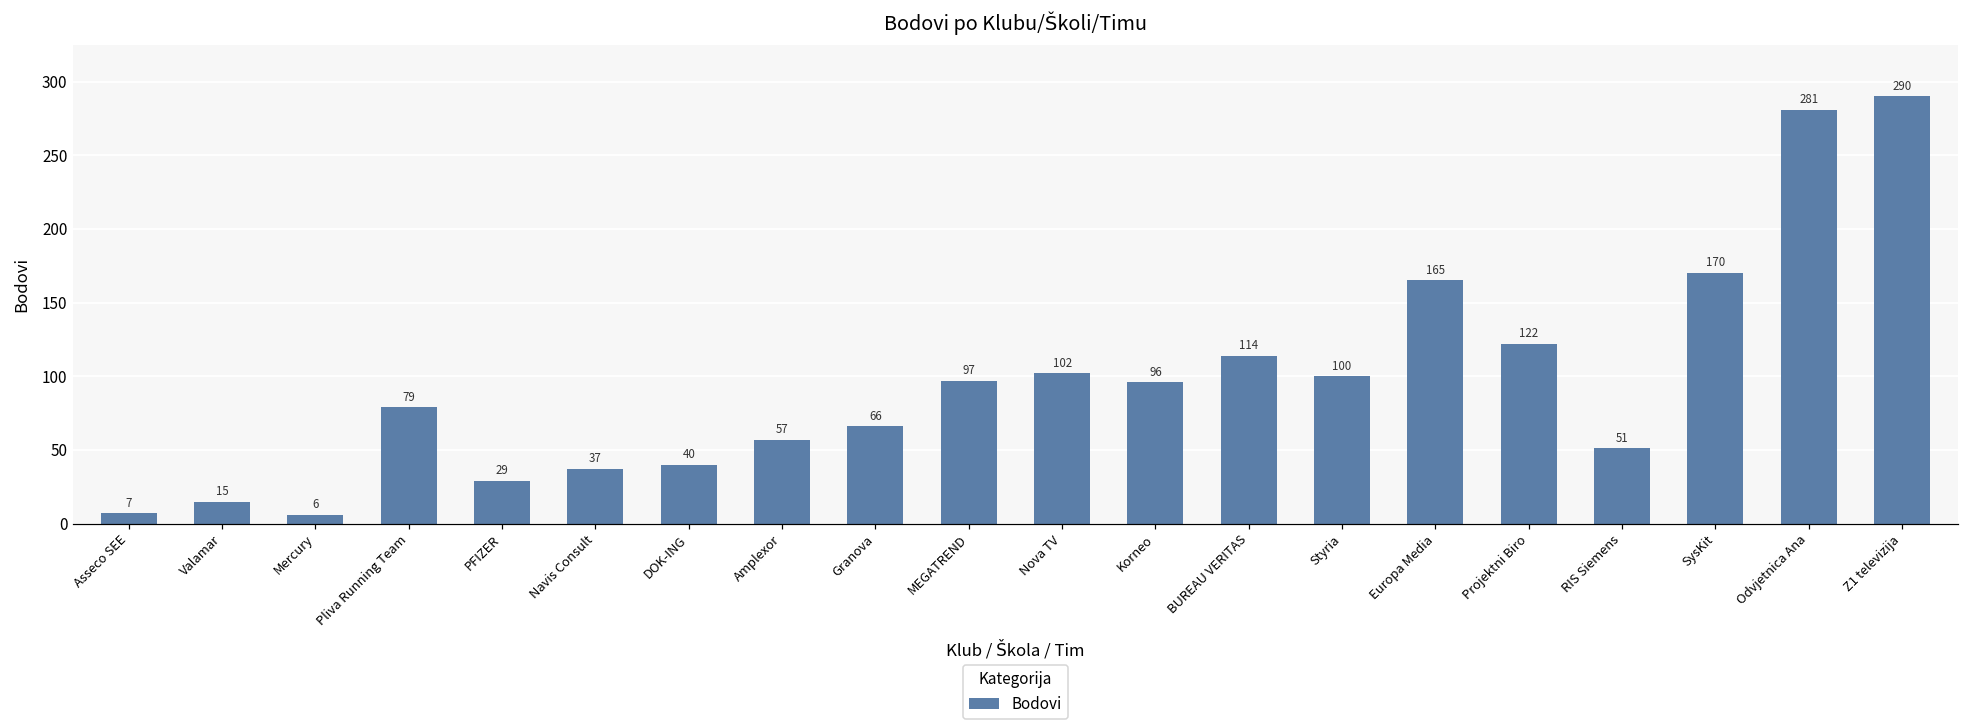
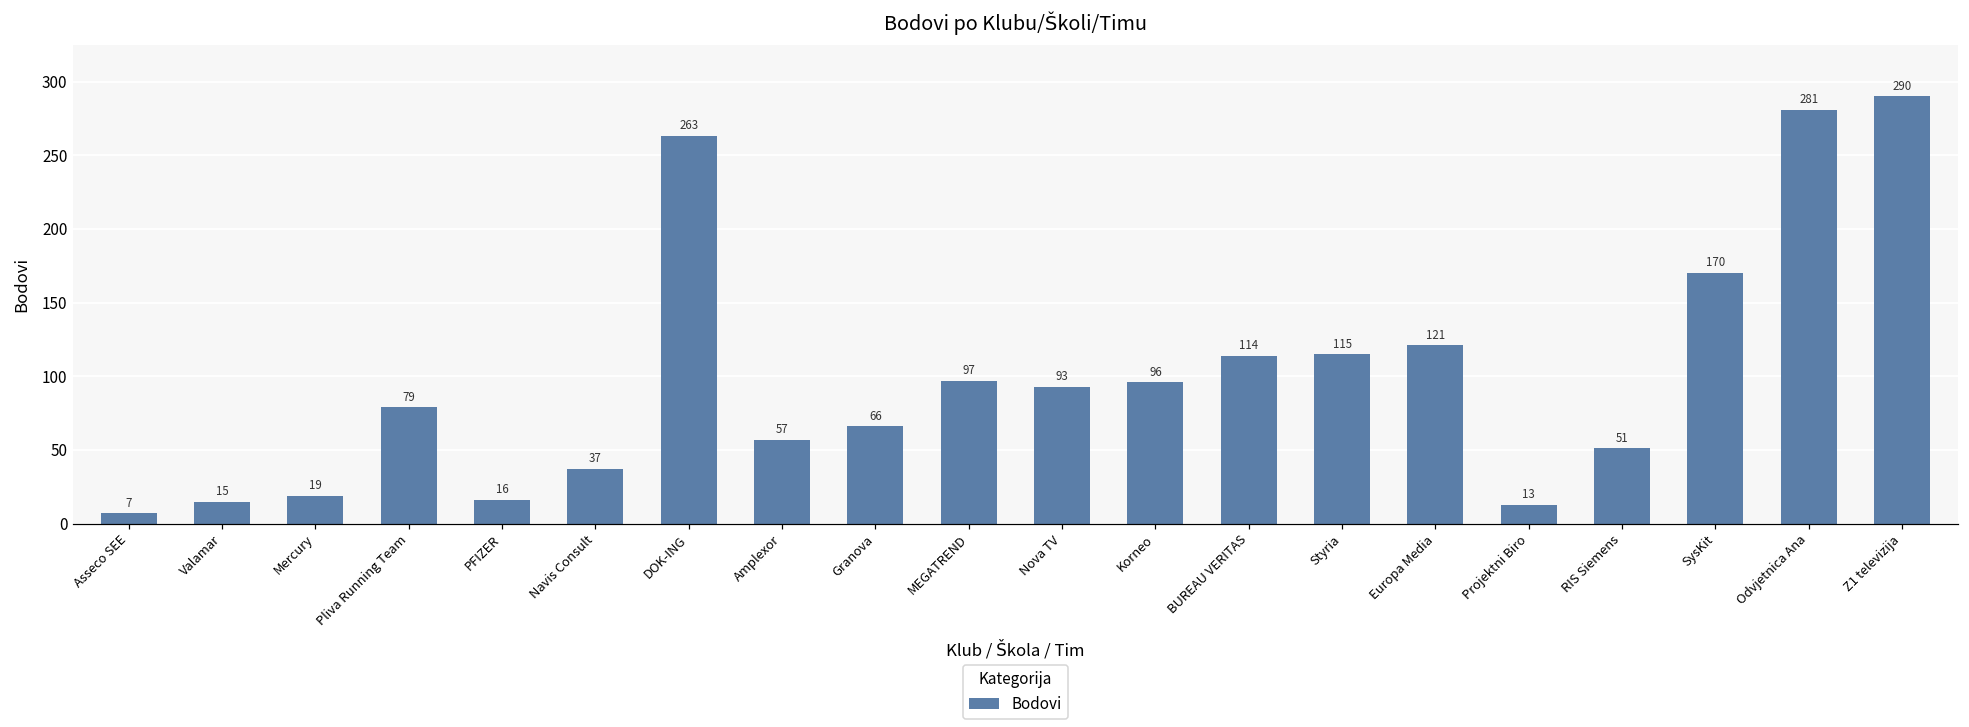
Mercury: 6 -> 19
PFIZER: 29 -> 16
DOK-ING: 40 -> 263
Nova TV: 102 -> 93
Styria: 100 -> 115
Europa Media: 165 -> 121
Projektni Biro: 122 -> 13
